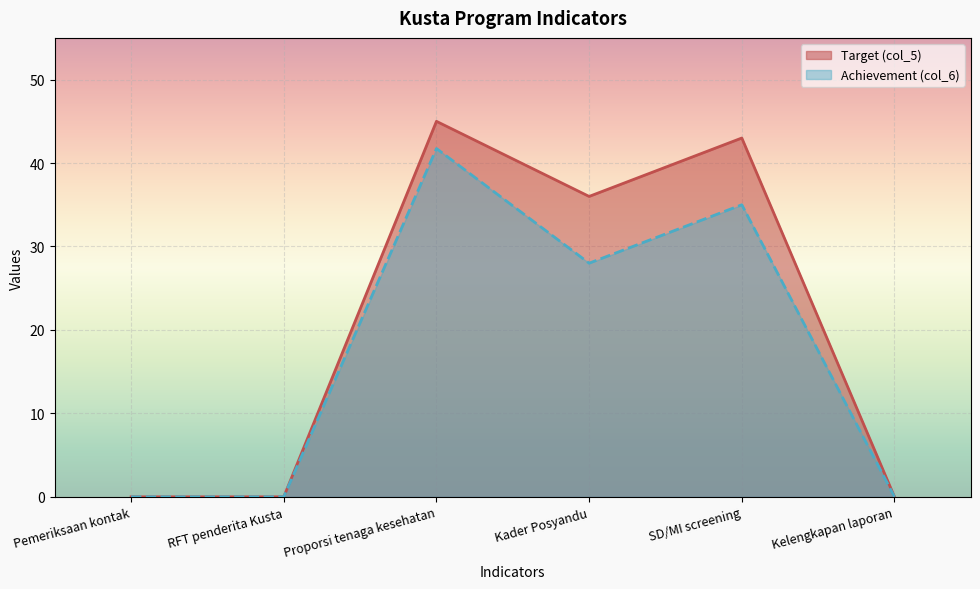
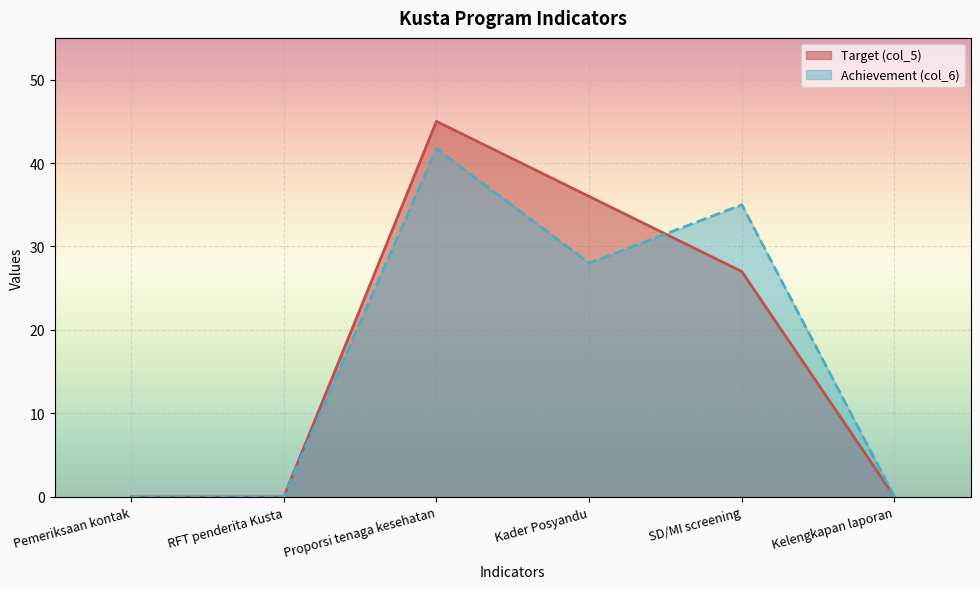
Target (col_5), SD/MI screening: 43 -> 27
